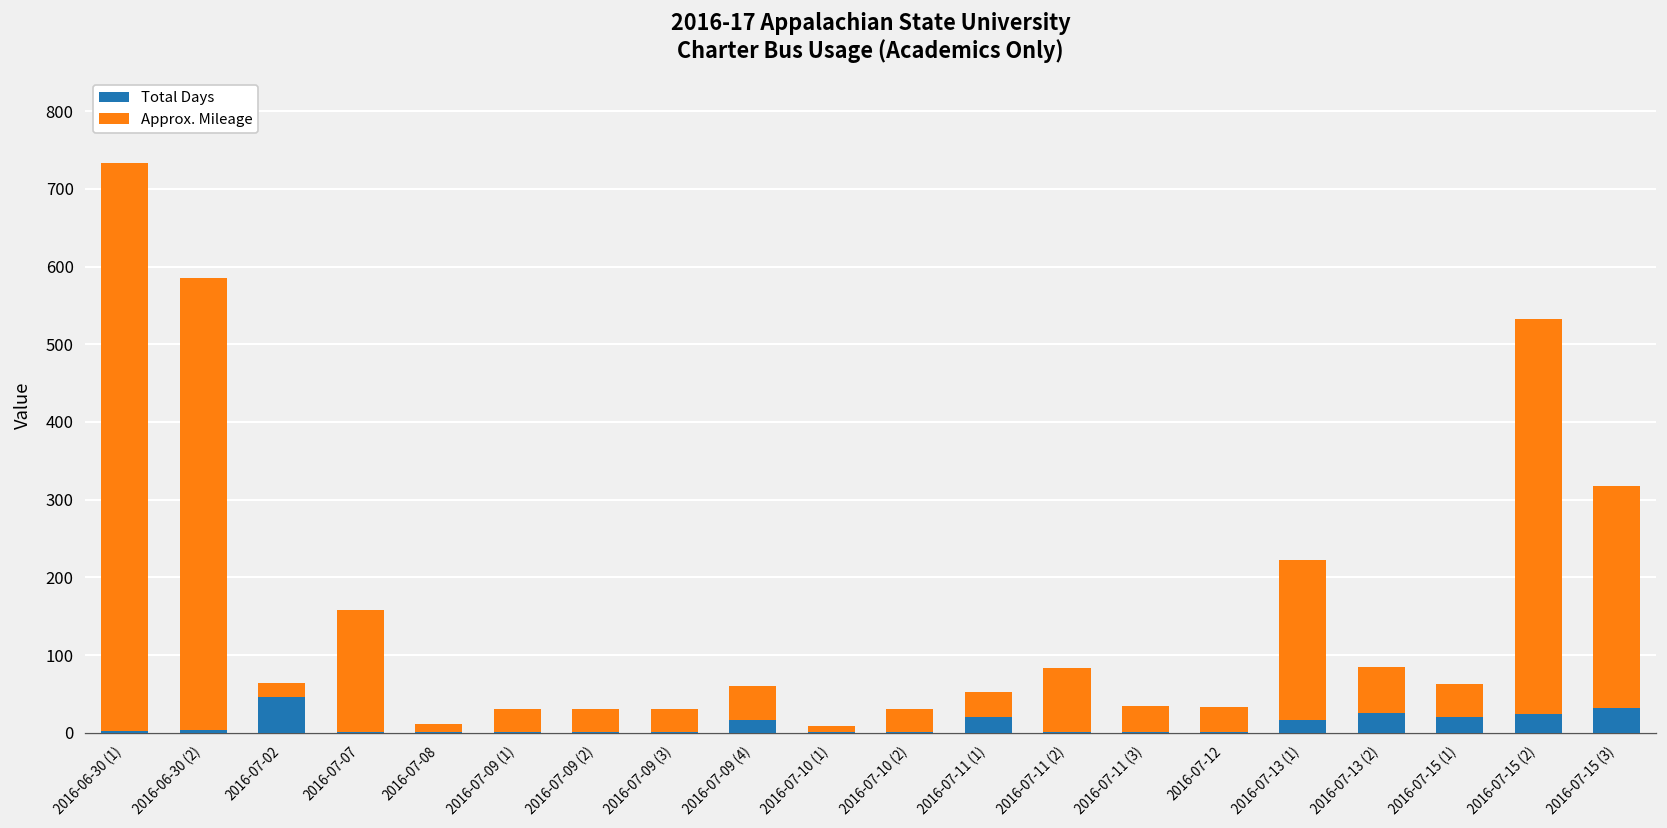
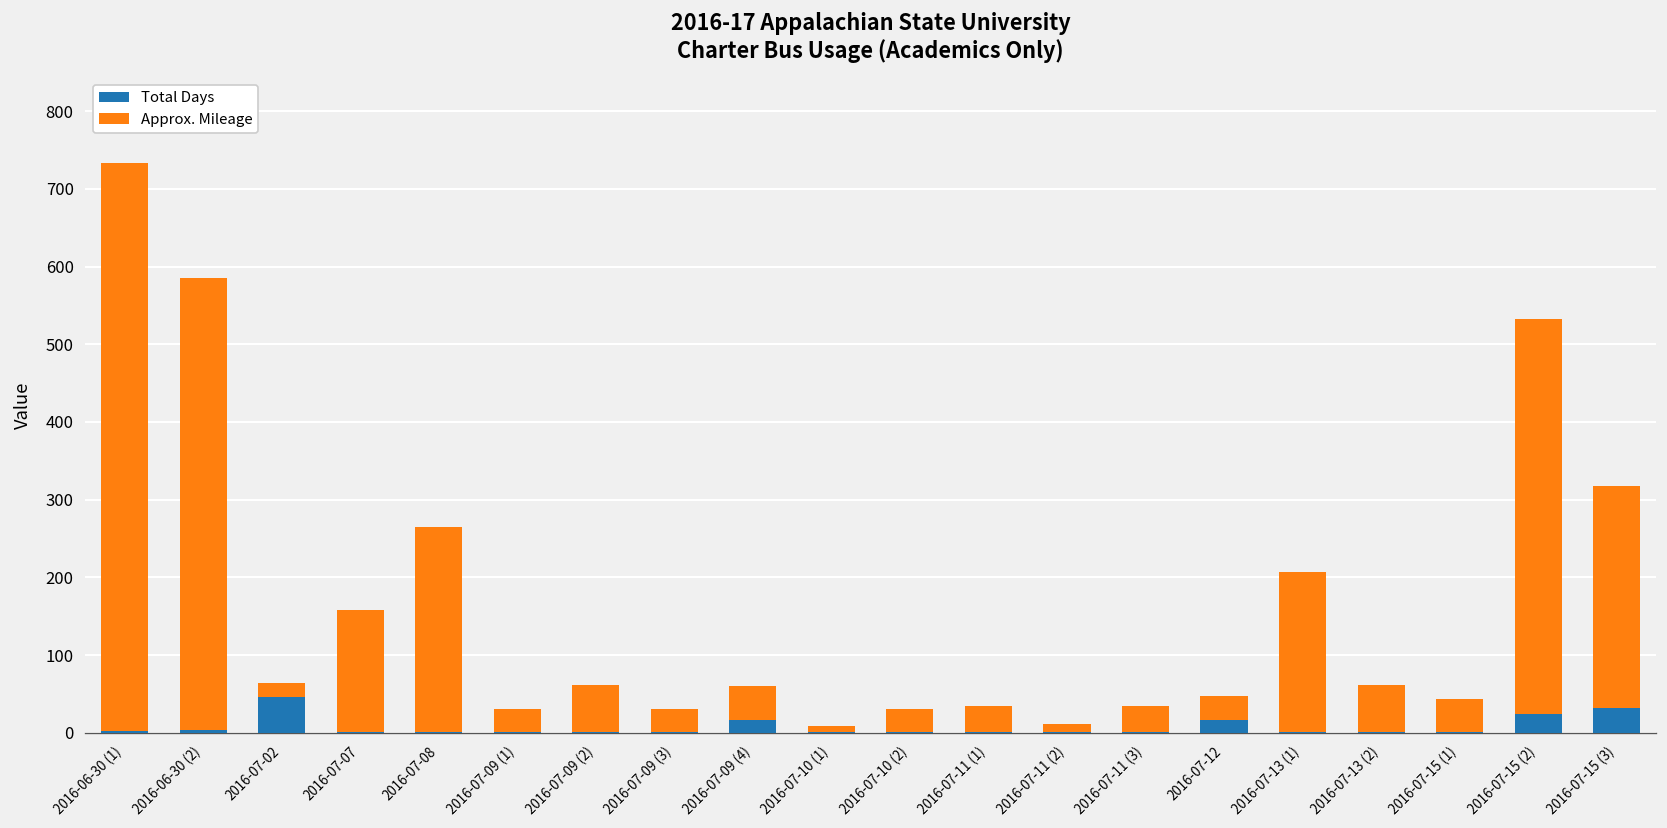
Approx. Mileage, 2016-07-08: 10 -> 260
Approx. Mileage, 2016-07-09 (2): 30 -> 60
Total Days, 2016-07-11 (1): 20 -> 0
Approx. Mileage, 2016-07-11 (2): 80 -> 10
Total Days, 2016-07-12: 0 -> 20
Total Days, 2016-07-13 (1): 20 -> 0
Total Days, 2016-07-13 (2): 30 -> 0
Total Days, 2016-07-15 (1): 20 -> 0
